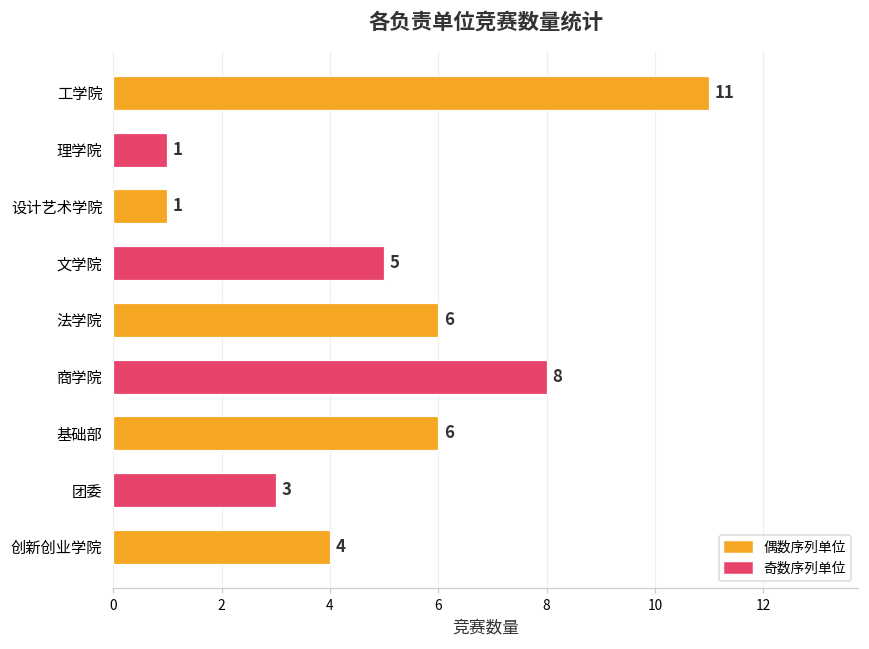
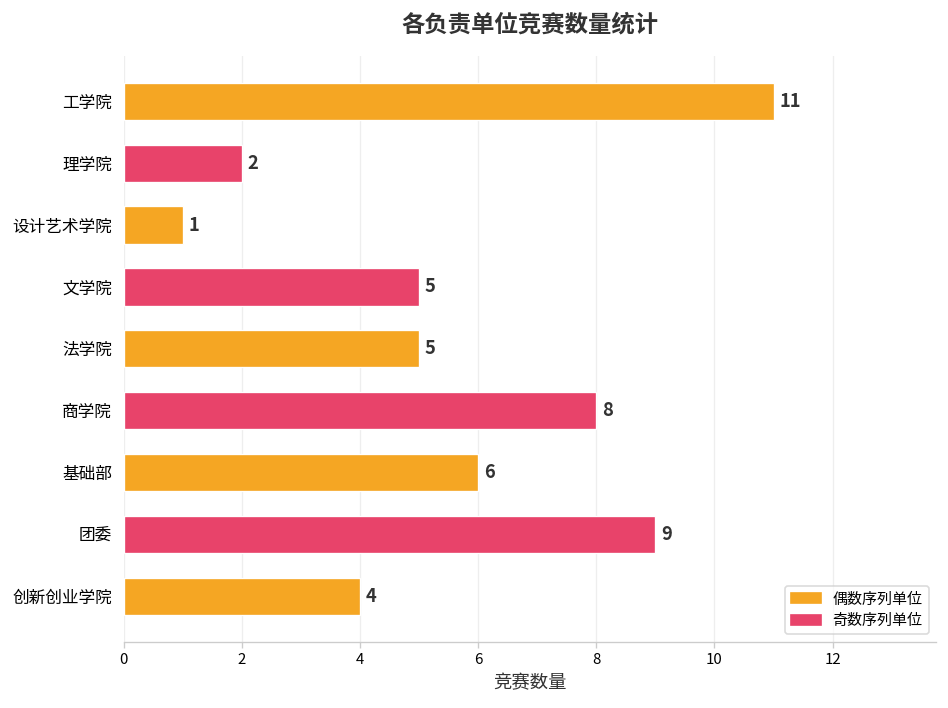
理学院: 1 -> 2
法学院: 6 -> 5
团委: 3 -> 9
